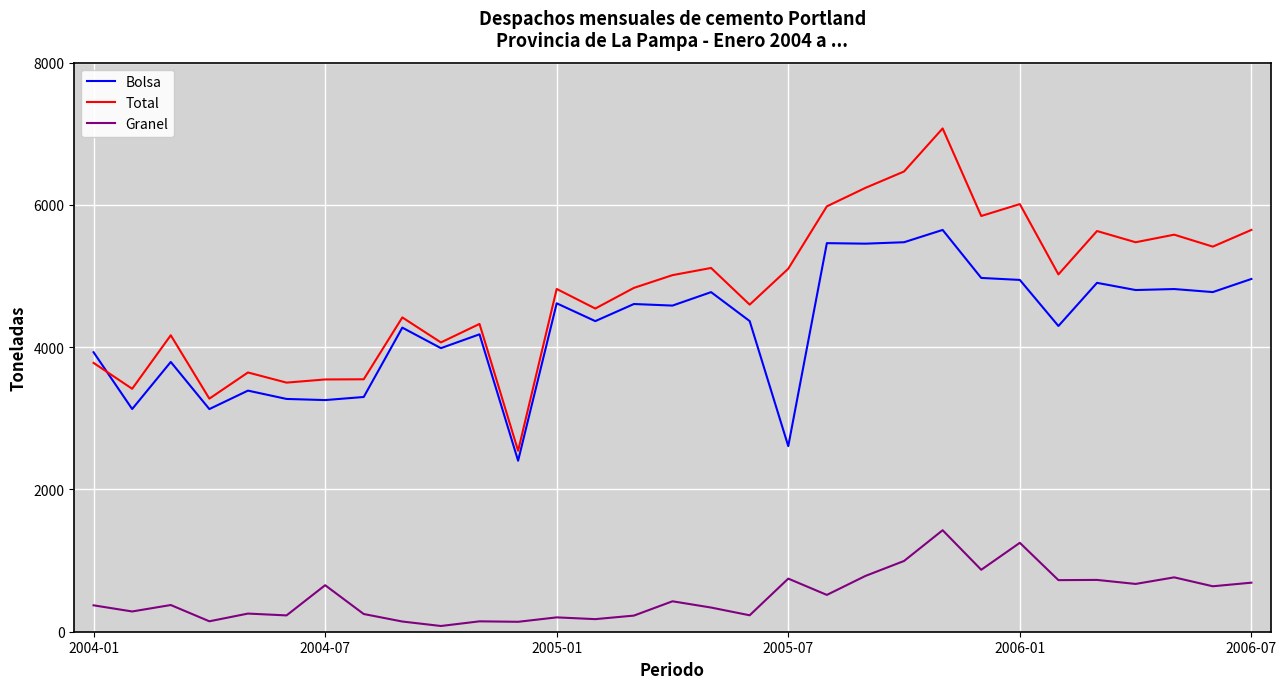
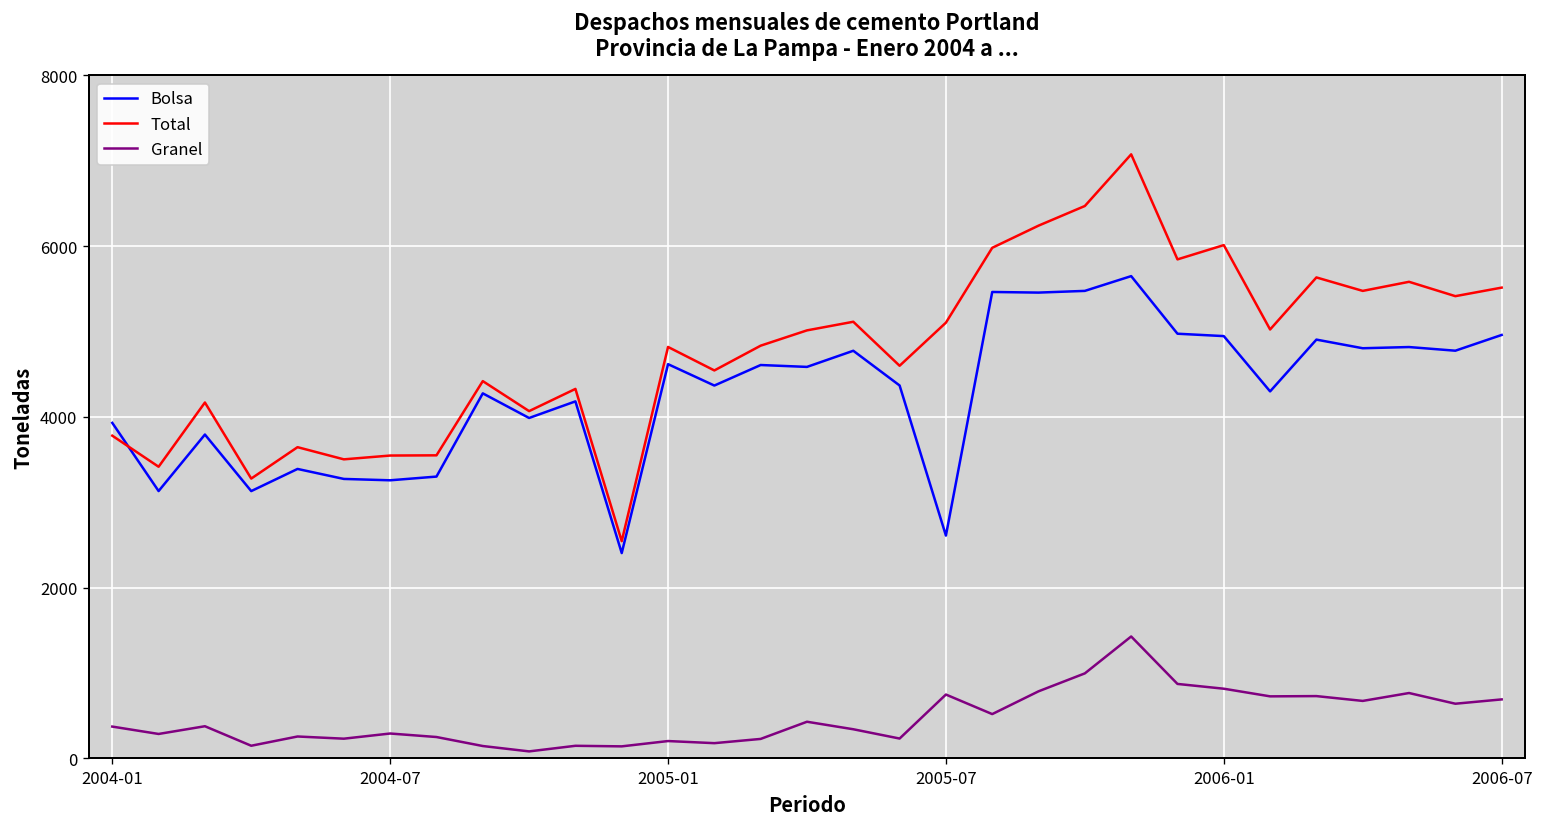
Granel, 2004-07: 700 -> 300
Granel, 2006-01: 1200 -> 800
Total, 2006-07: 5600 -> 5500
